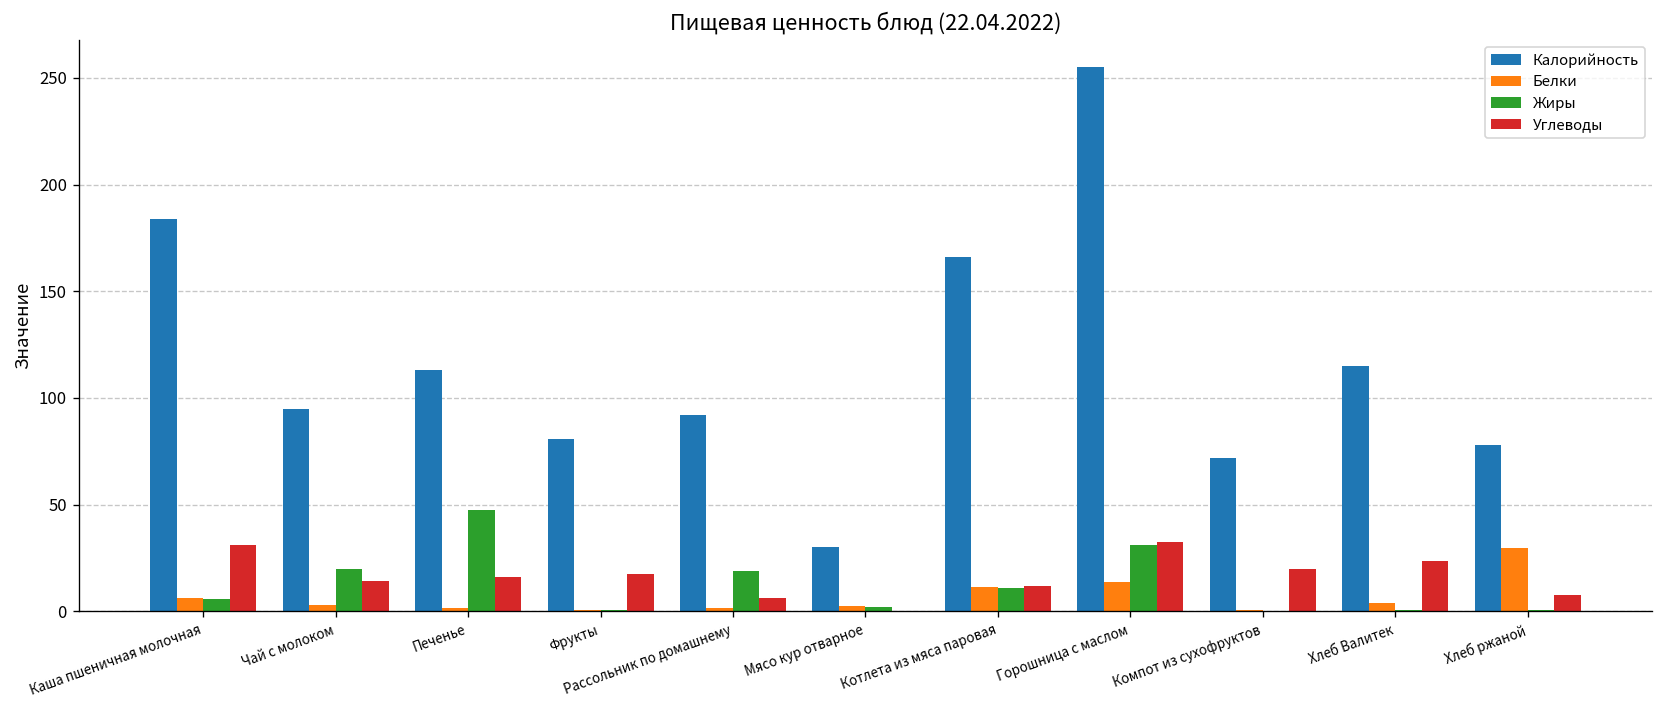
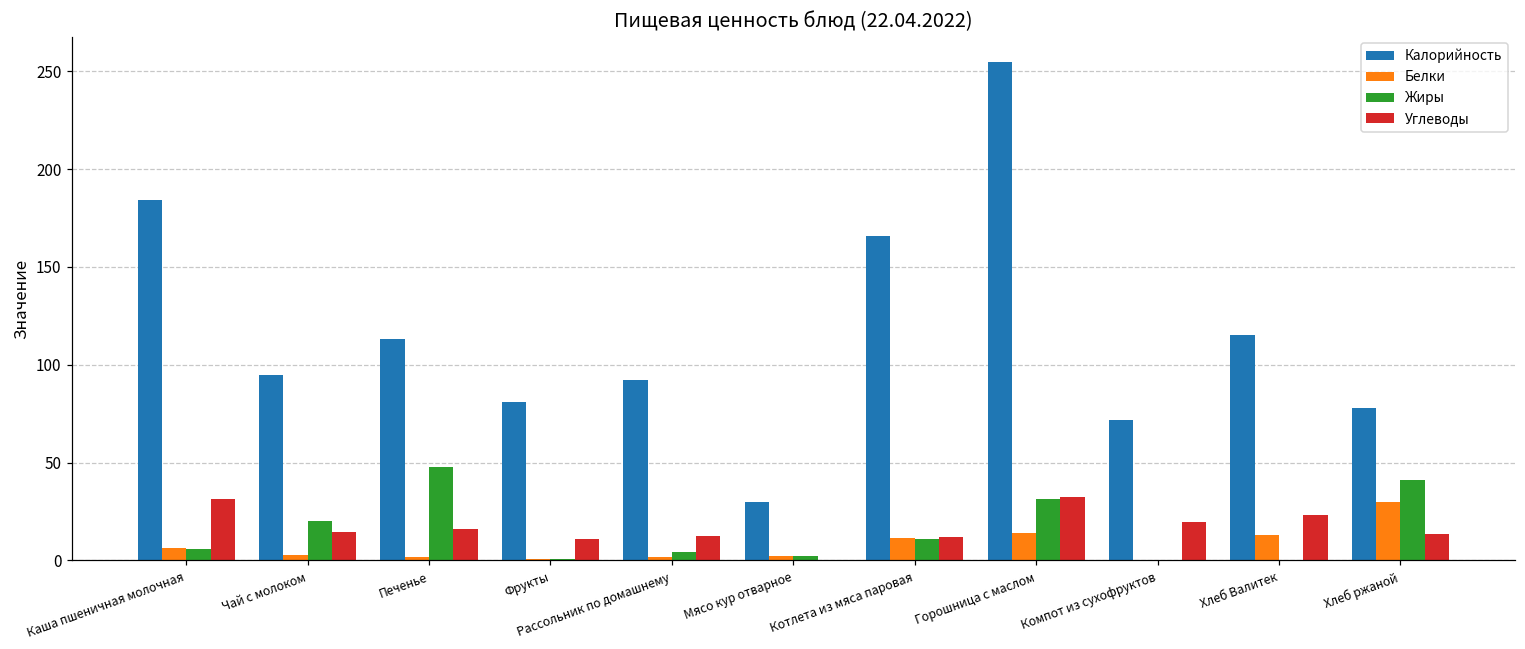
Углеводы, Фрукты: 18 -> 11
Жиры, Рассольник по домашнему: 19 -> 4
Углеводы, Рассольник по домашнему: 6 -> 13
Белки, Хлеб Валитек: 4 -> 13
Жиры, Хлеб ржаной: 1 -> 41
Углеводы, Хлеб ржаной: 8 -> 13
